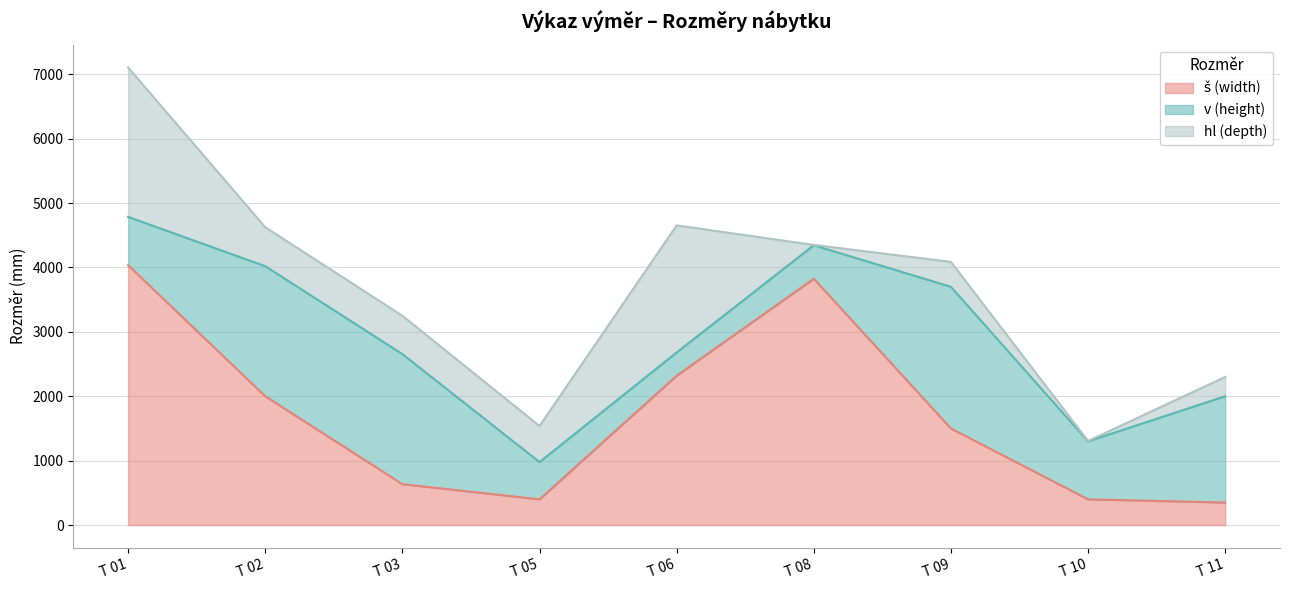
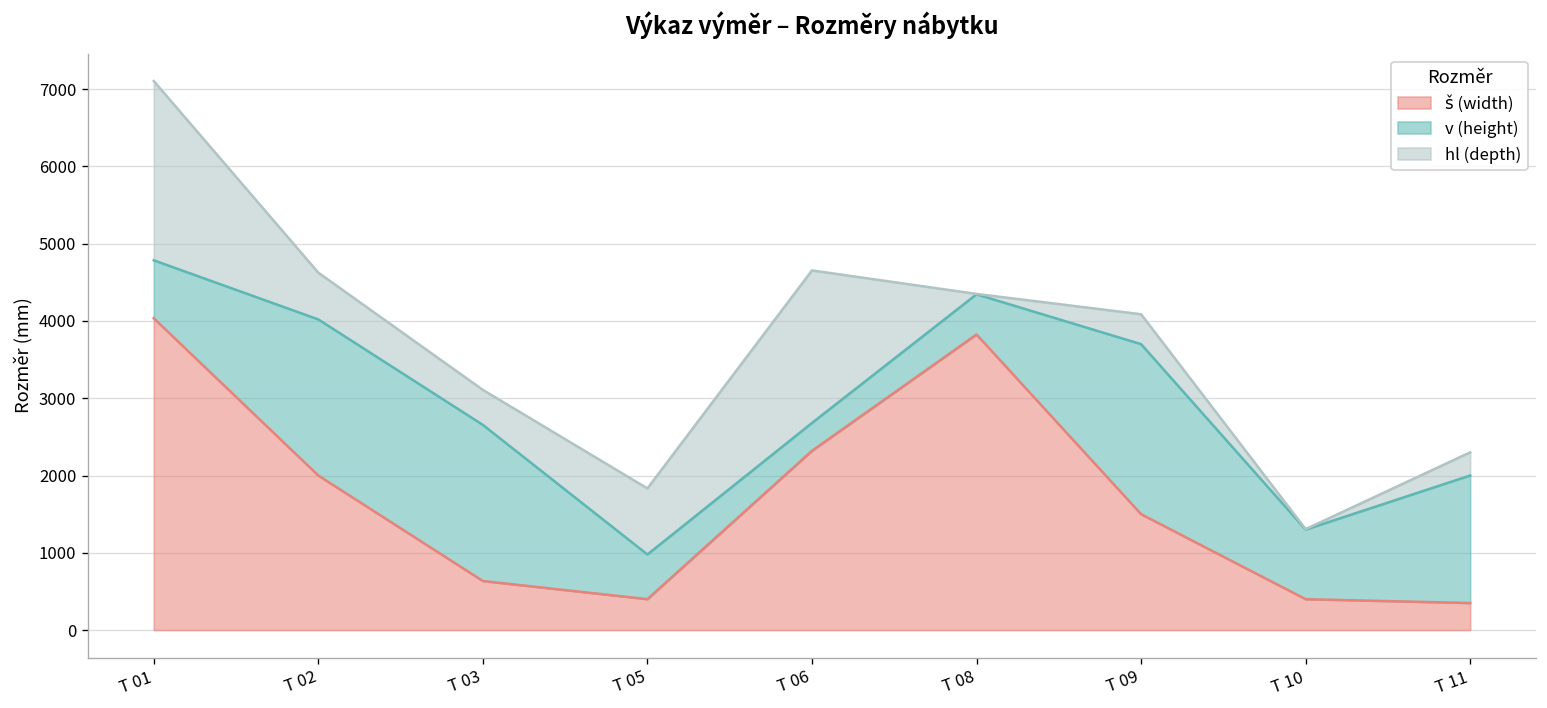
hl (depth), T 03: 600 -> 500
hl (depth), T 05: 600 -> 900
